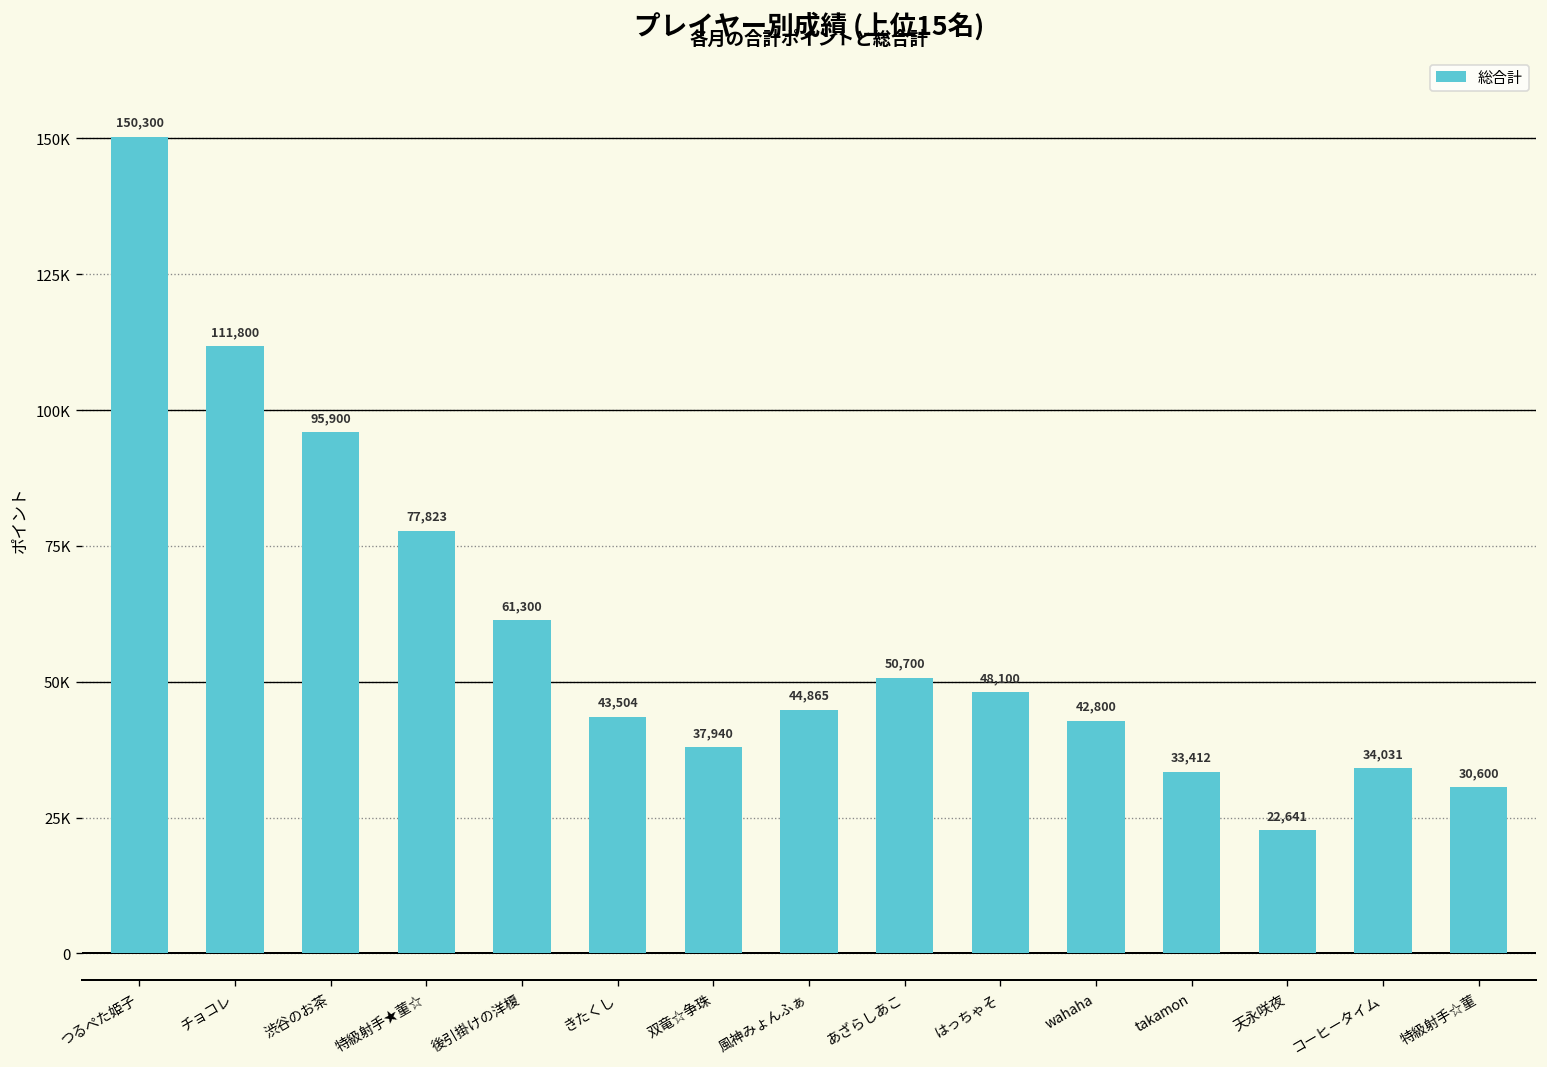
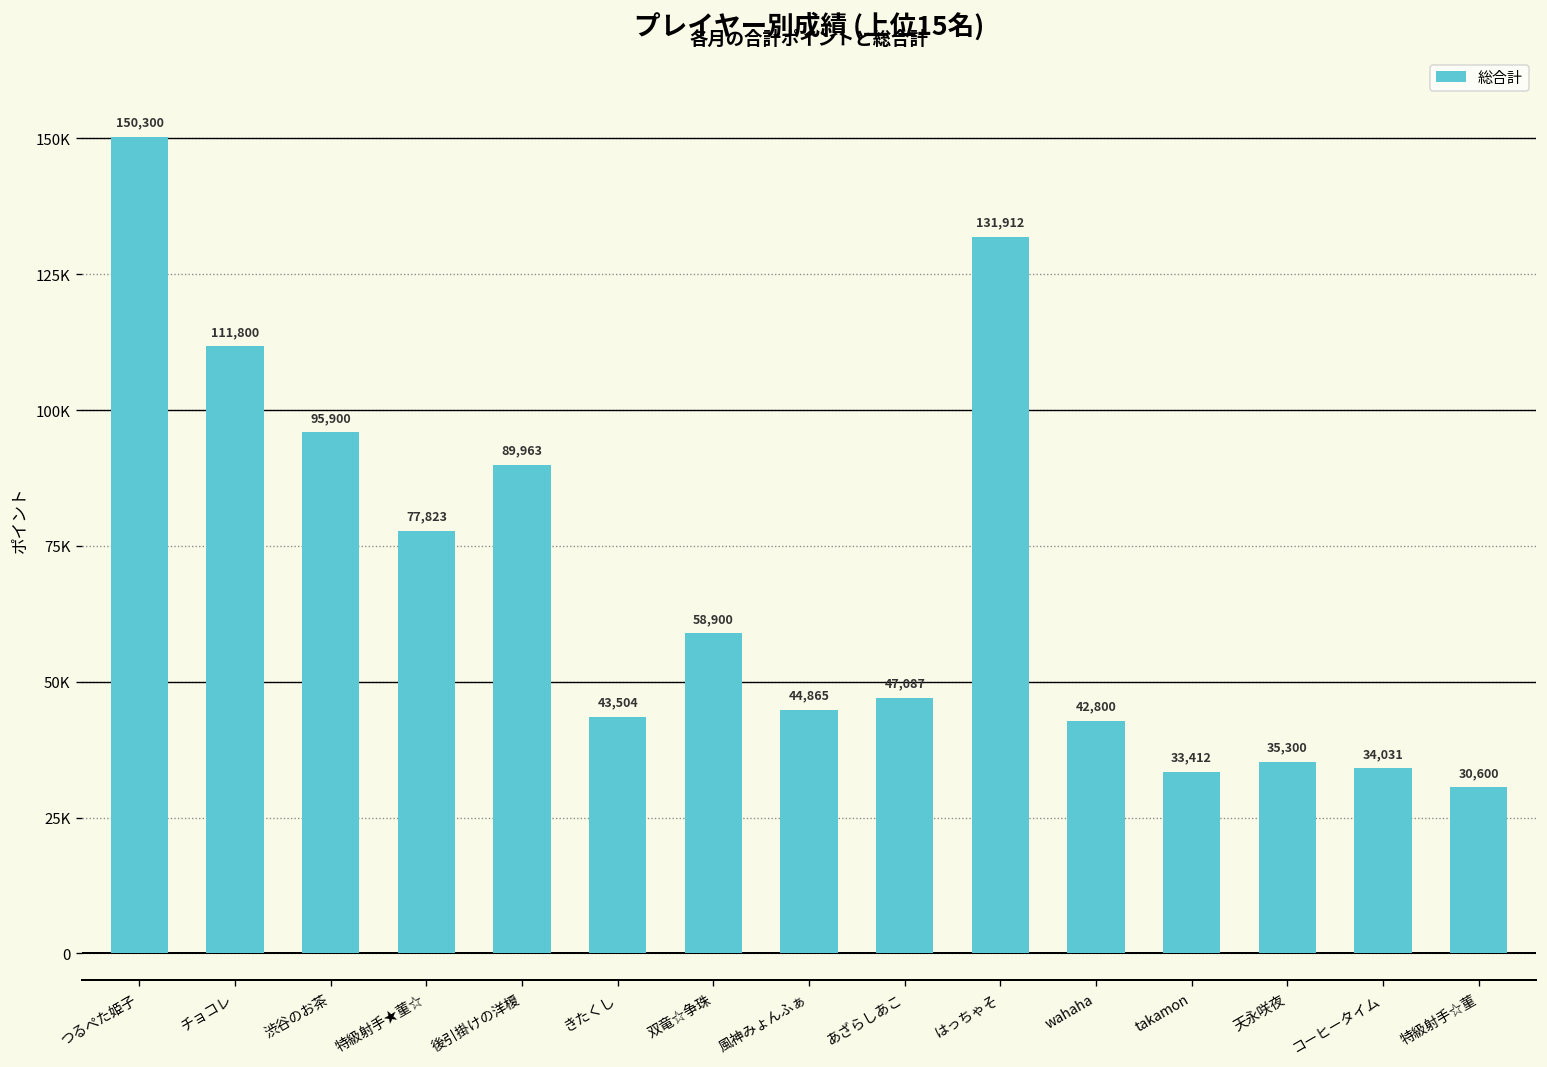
後引掛けの洋榎: 61,300 -> 89,963
双竜☆争珠: 37,940 -> 58,900
あざらしあこ: 50,700 -> 47,087
はっちゃそ: 48,100 -> 131,912
天永咲夜: 22,641 -> 35,300
